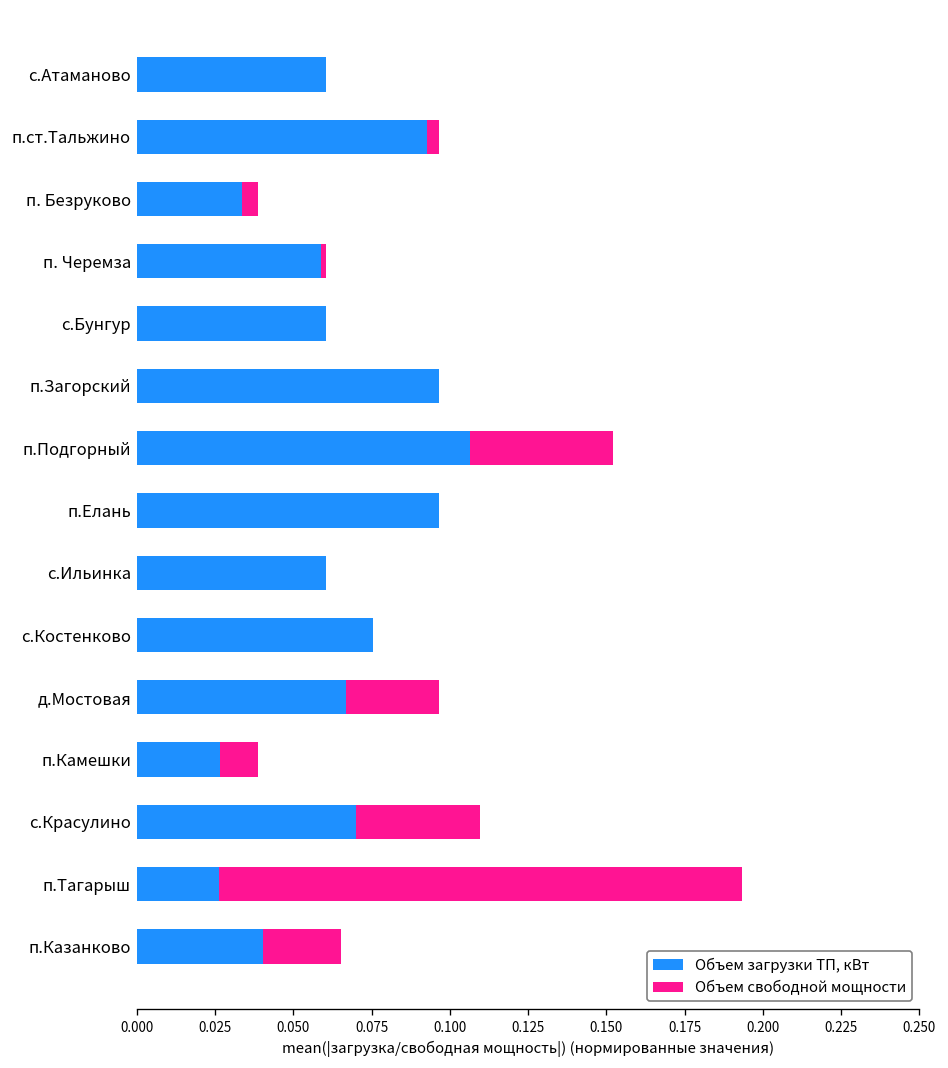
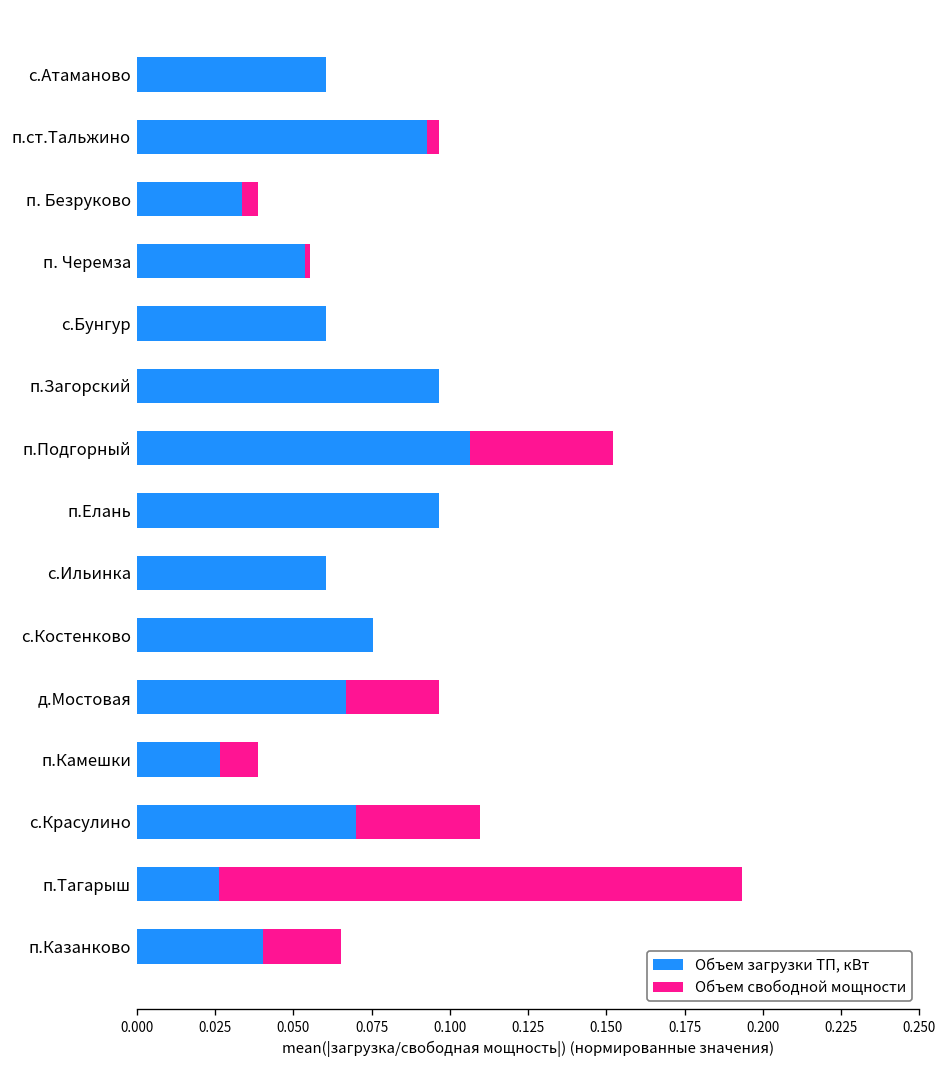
Объем загрузки ТП, кВт, п. Черемза: 0.059 -> 0.054
